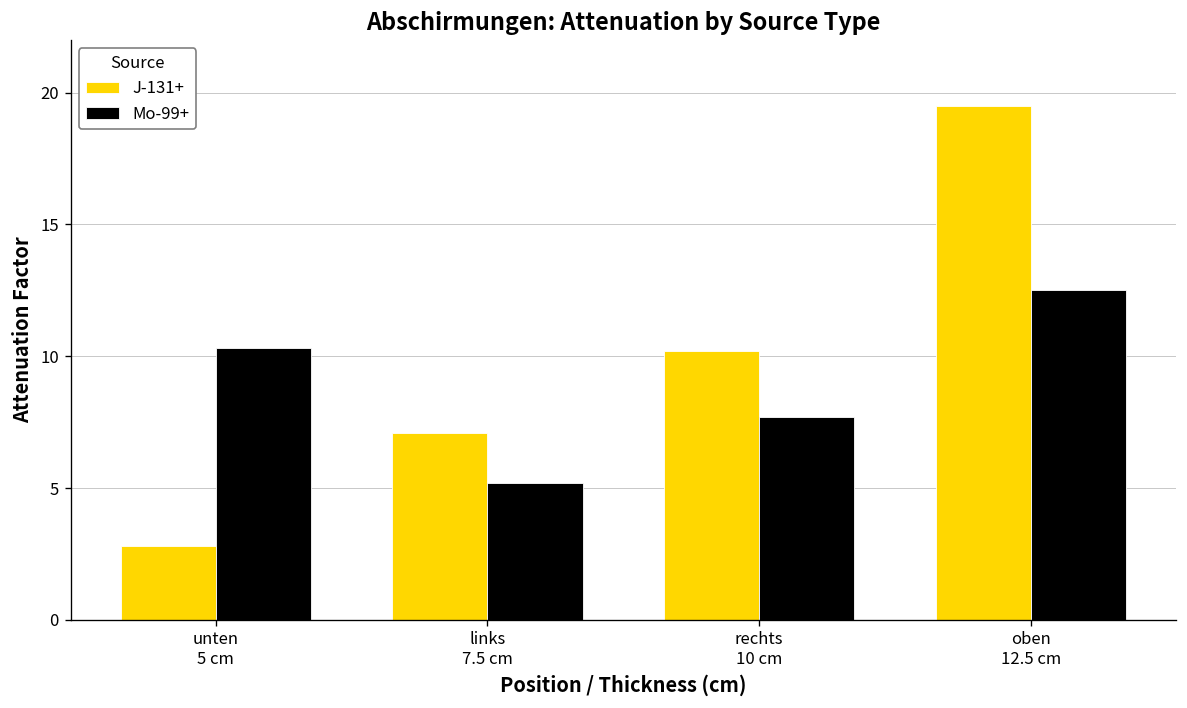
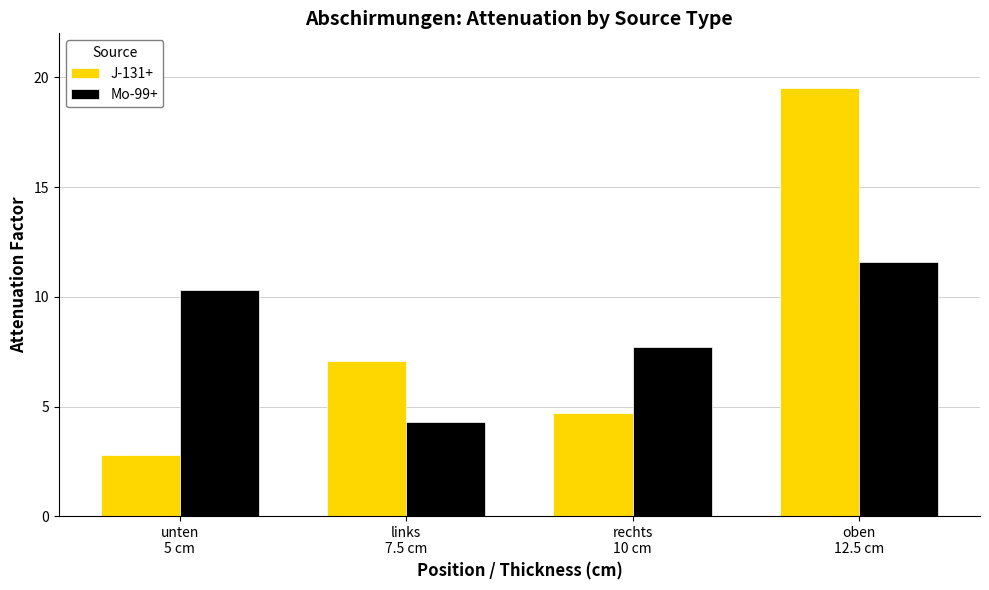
Mo-99+, links 7.5 cm: 5.2 -> 4.3
J-131+, rechts 10 cm: 10.2 -> 4.7
Mo-99+, oben 12.5 cm: 12.5 -> 11.6
